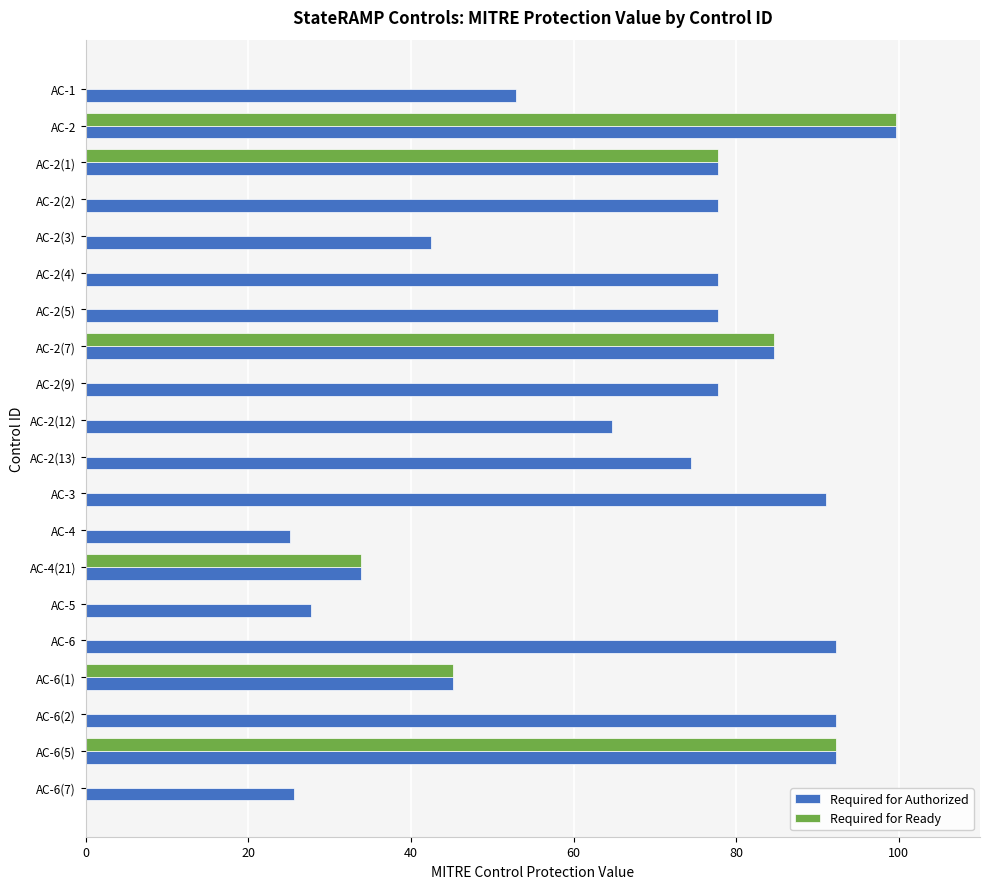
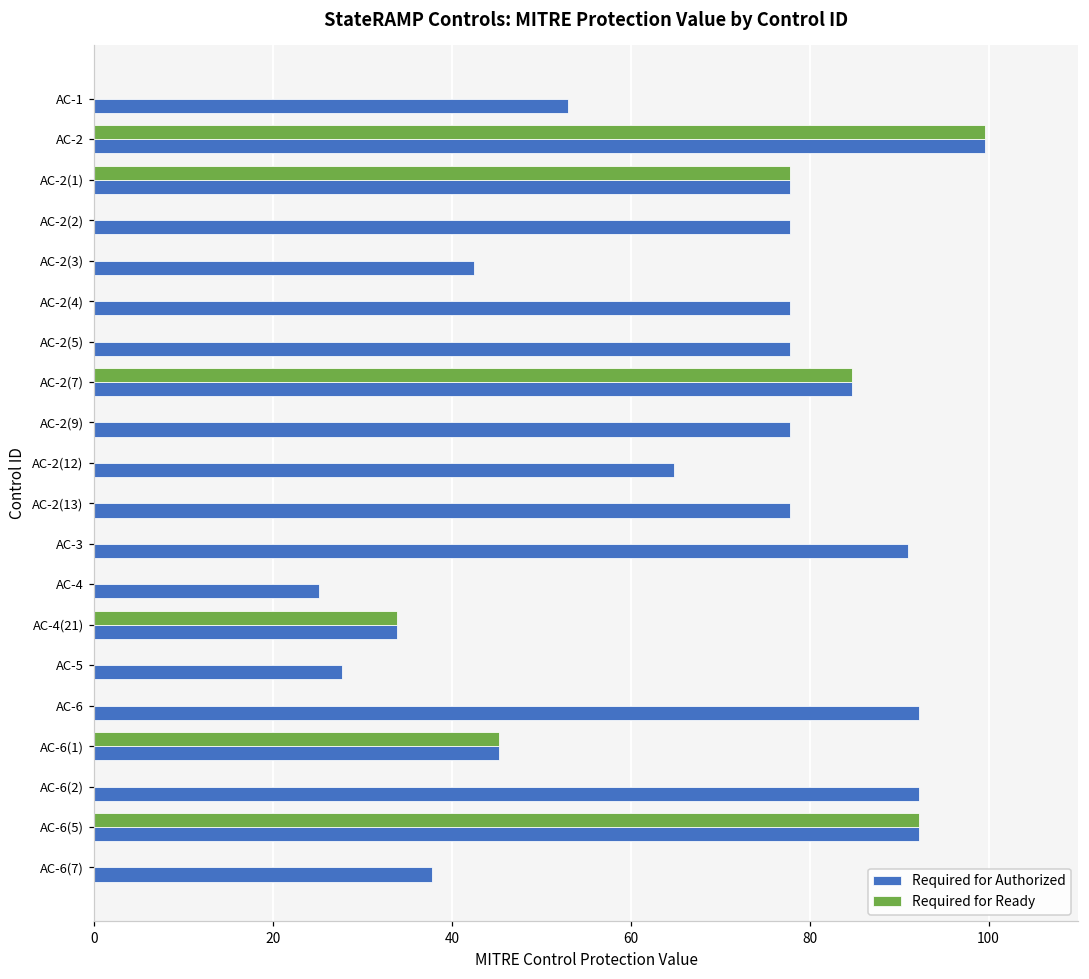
Required for Authorized, AC-2(13): 74 -> 78
Required for Authorized, AC-6(7): 26 -> 38
